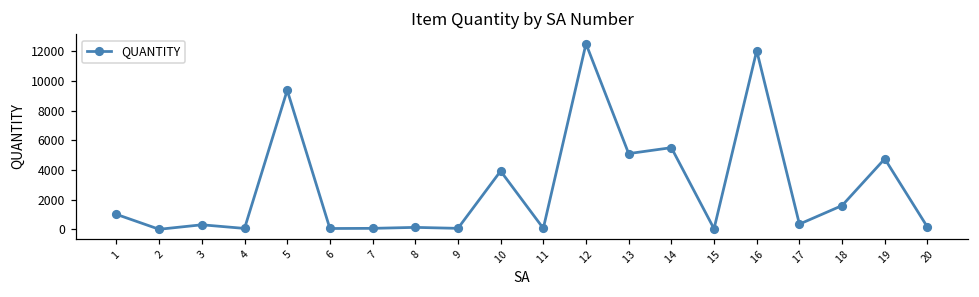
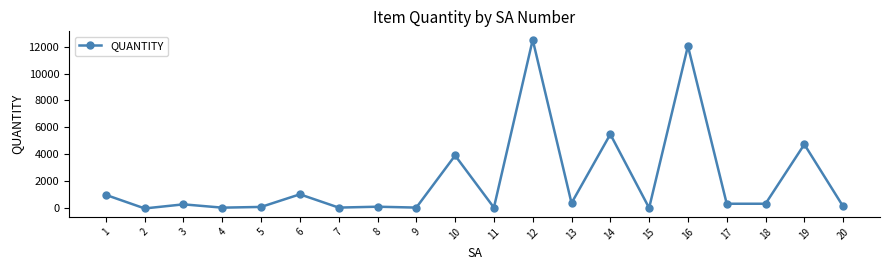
5: 9400 -> 100
6: 100 -> 1000
13: 5100 -> 400
18: 1600 -> 400
